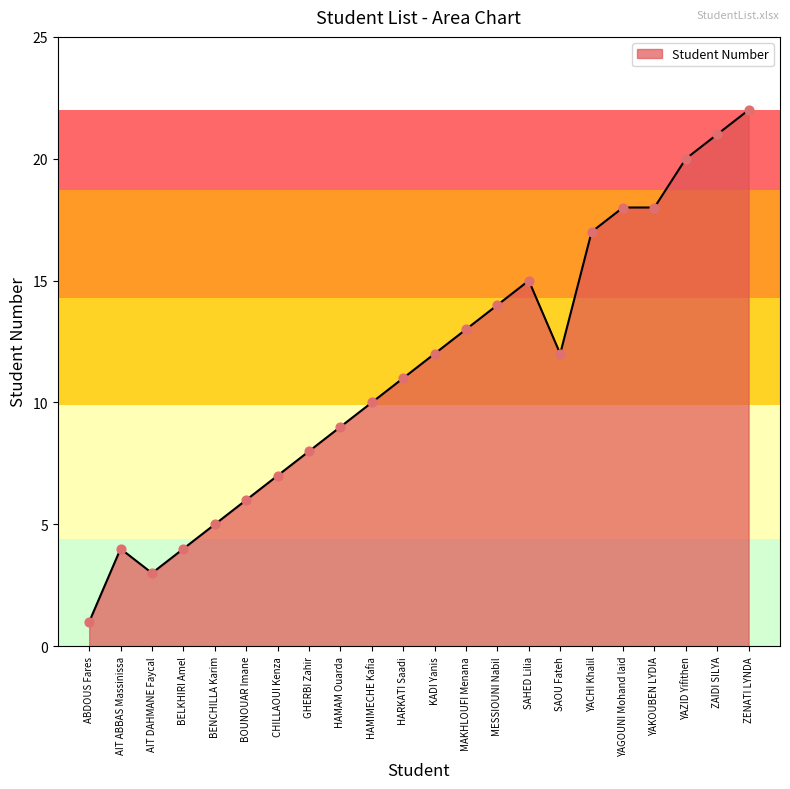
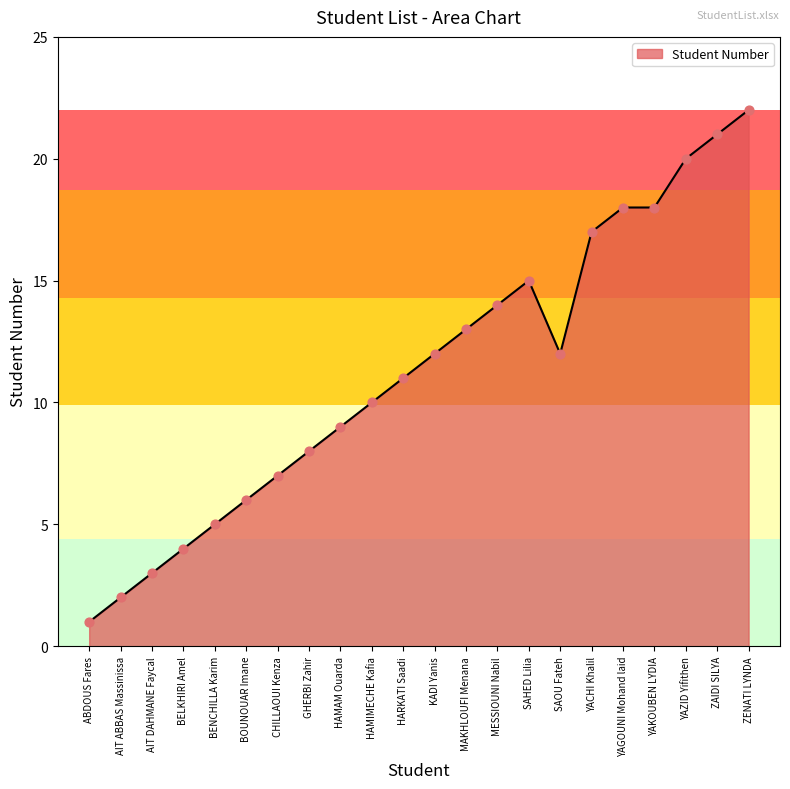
AIT ABBAS Massinissa: 4 -> 2
